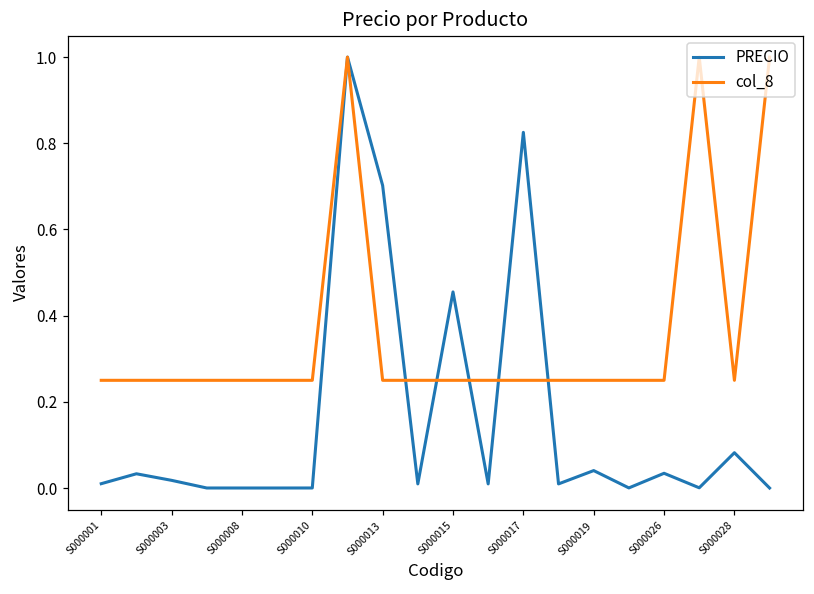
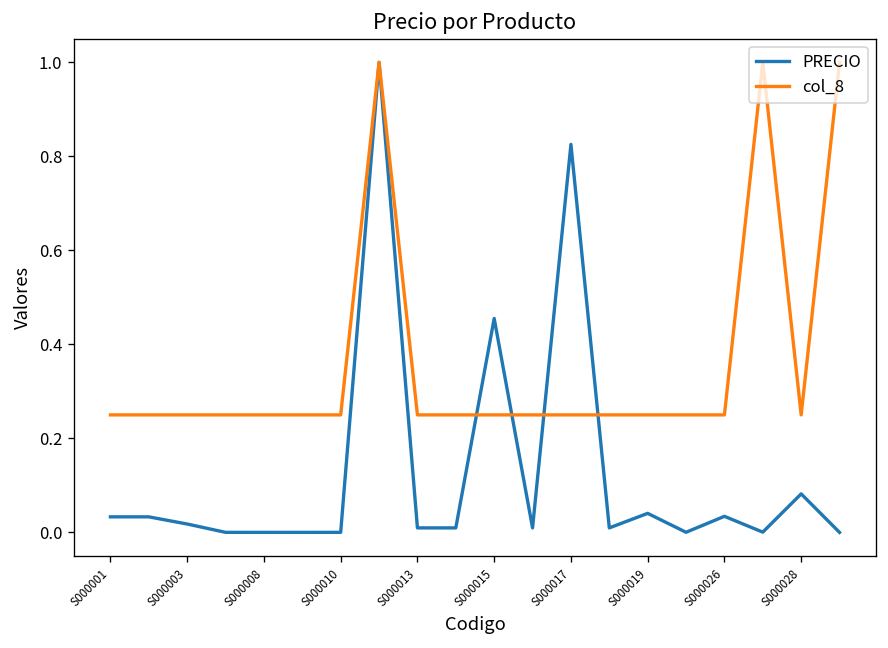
PRECIO, S000001: 0.01 -> 0.03
PRECIO, S000013: 0.70 -> 0.01
